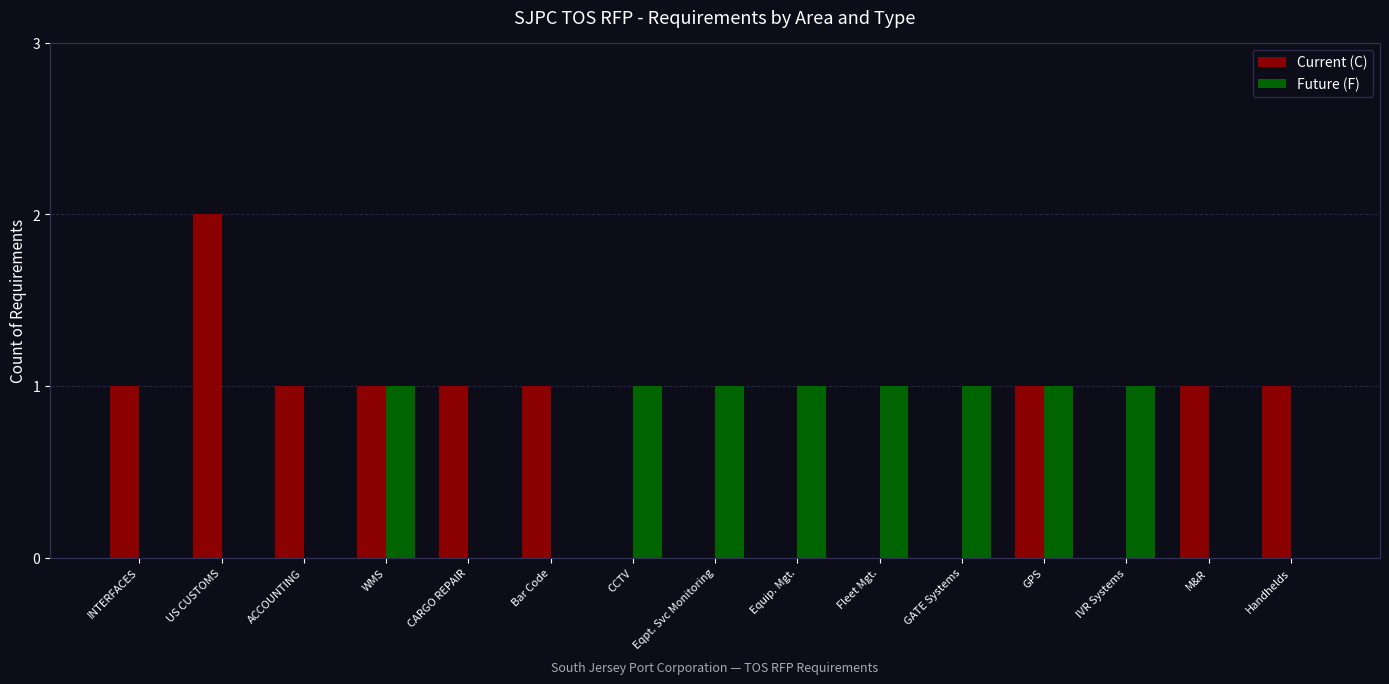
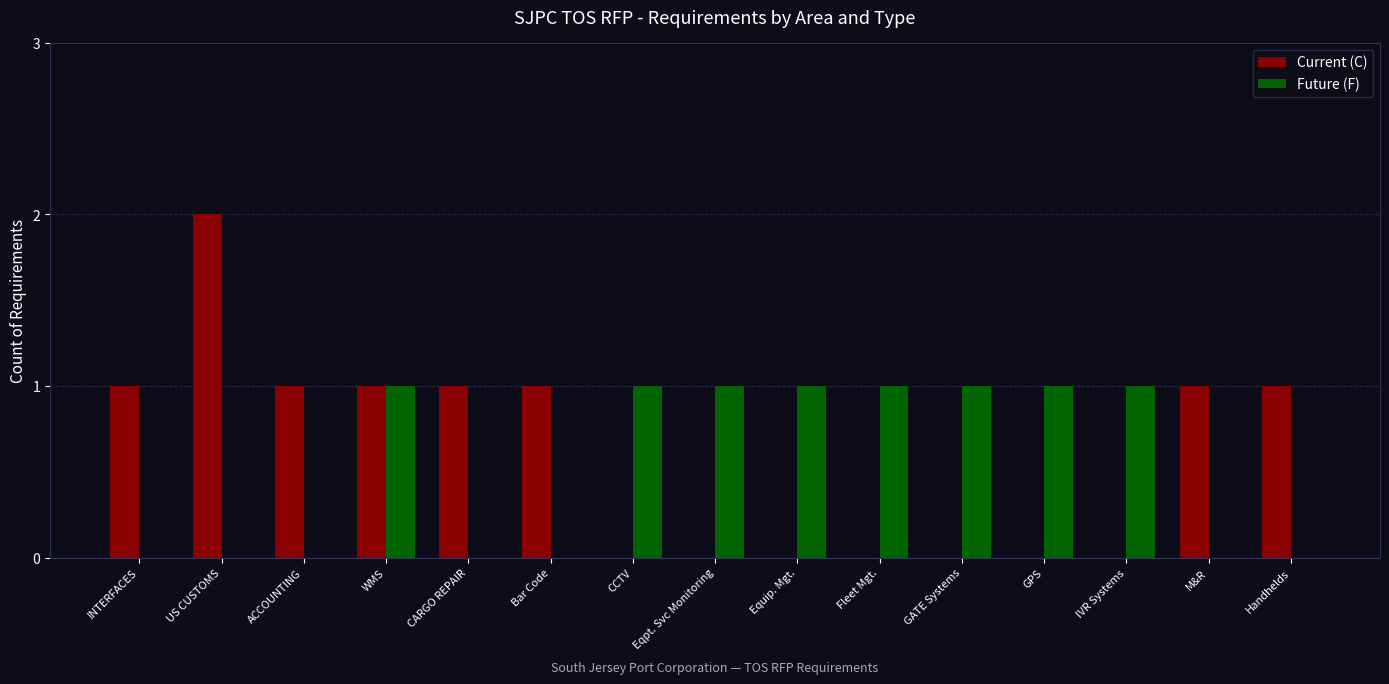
Current (C), GPS: 1 -> 0
